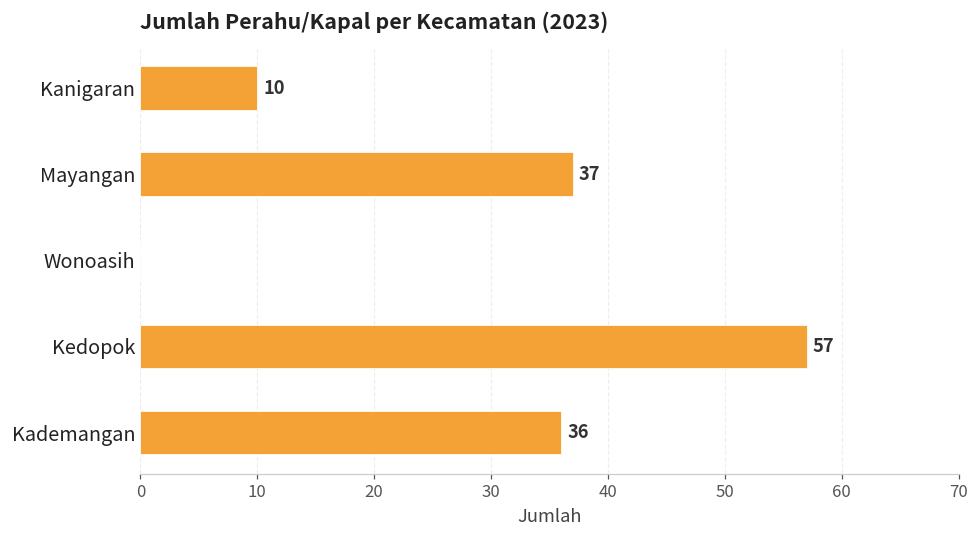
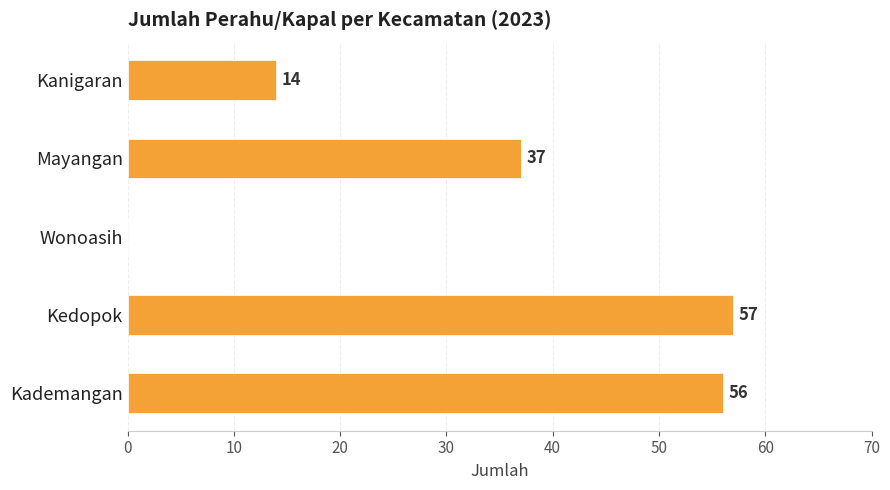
Kanigaran: 10 -> 14
Kademangan: 36 -> 56
